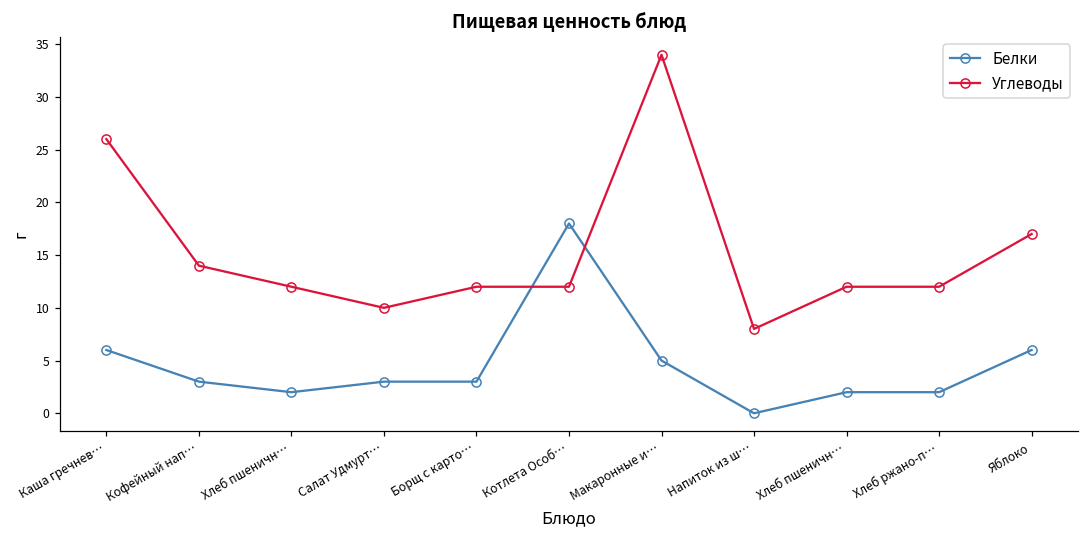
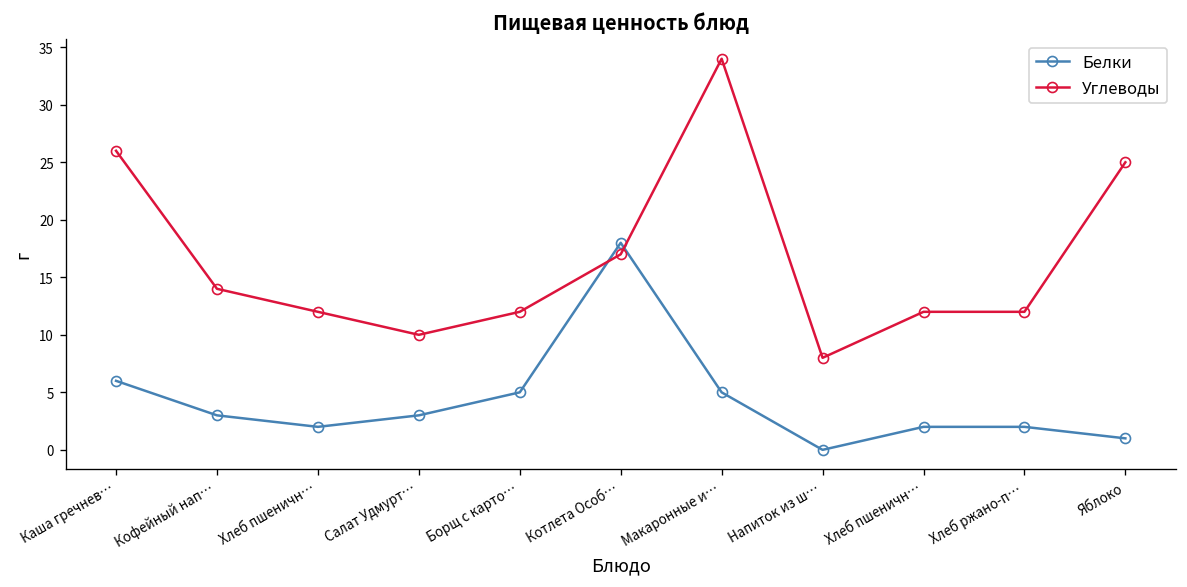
Белки, Борщ с карто…: 3 -> 5
Углеводы, Котлета Особ…: 12 -> 17
Белки, Яблоко: 6 -> 1
Углеводы, Яблоко: 17 -> 25
